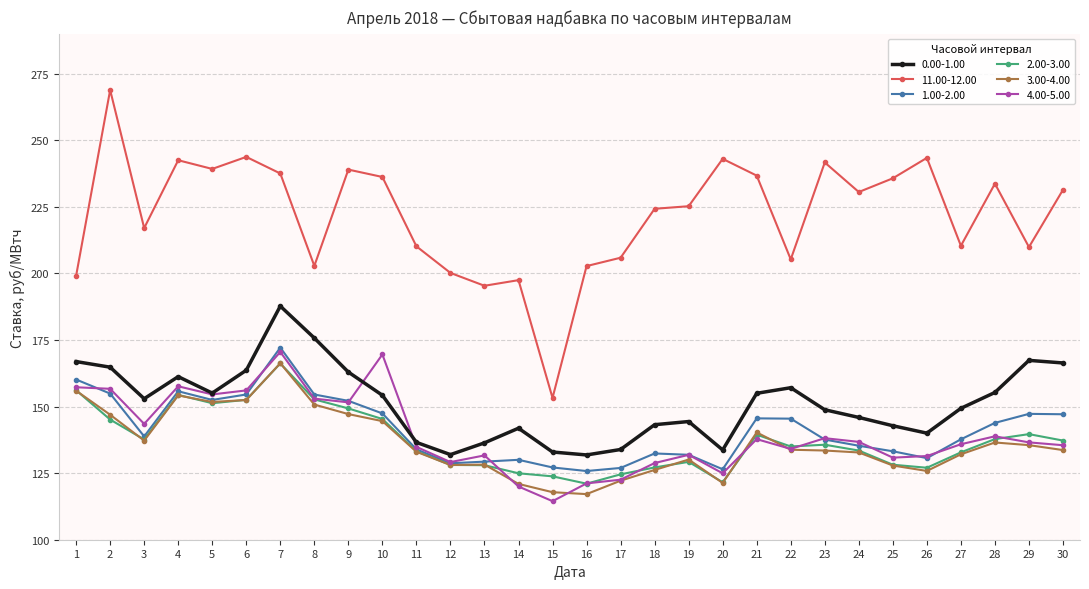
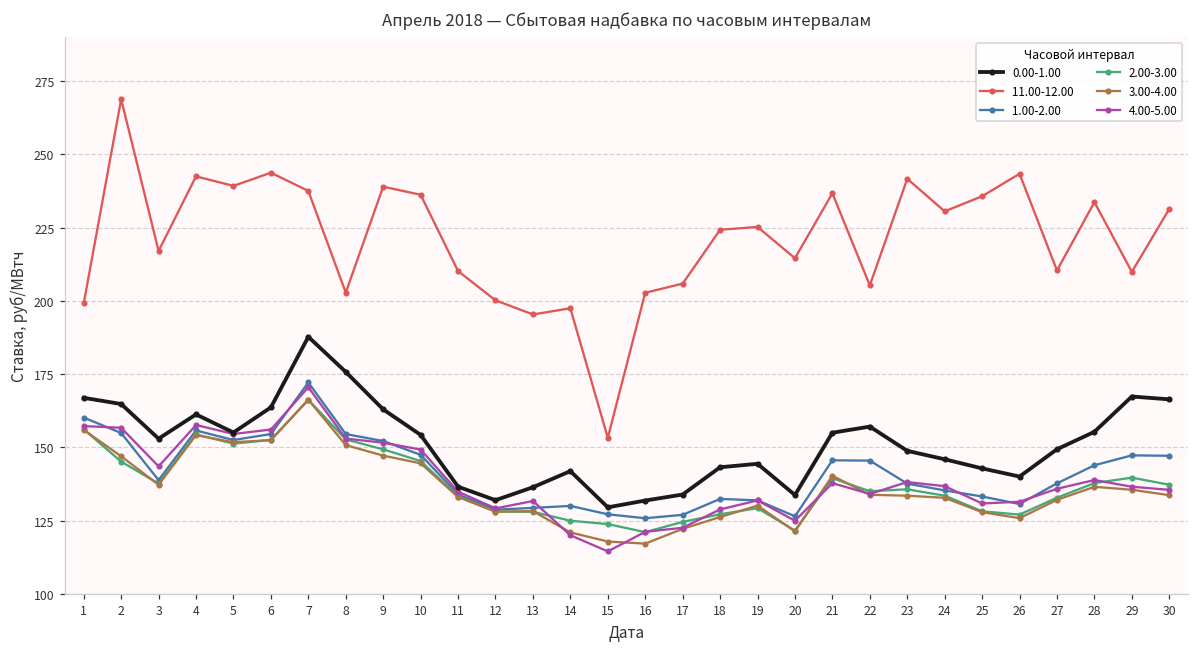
4.00-5.00, 10: 170 -> 149
0.00-1.00, 15: 133 -> 130
11.00-12.00, 20: 243 -> 215
